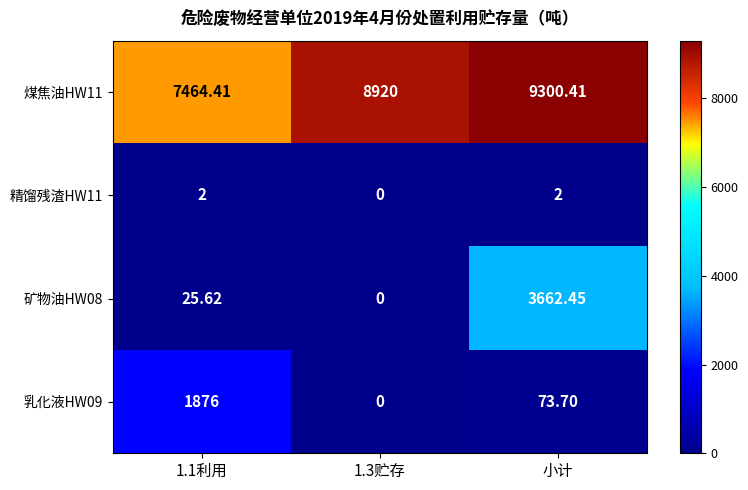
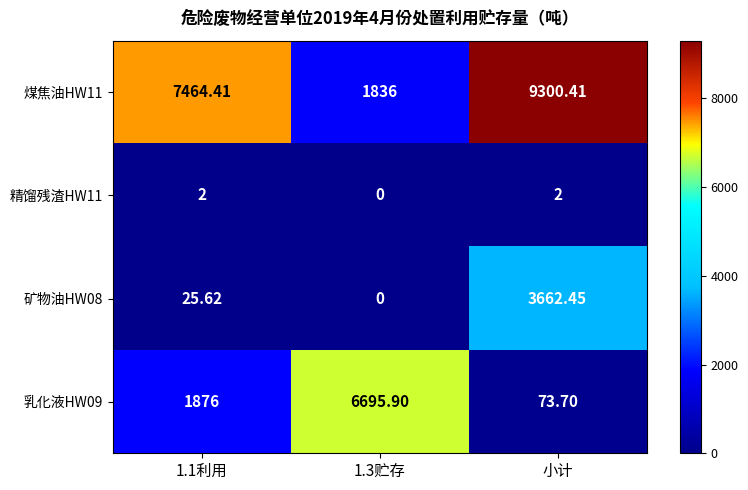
煤焦油HW11, 1.3贮存: 8920 -> 1836
乳化液HW09, 1.3贮存: 0 -> 6695.90
